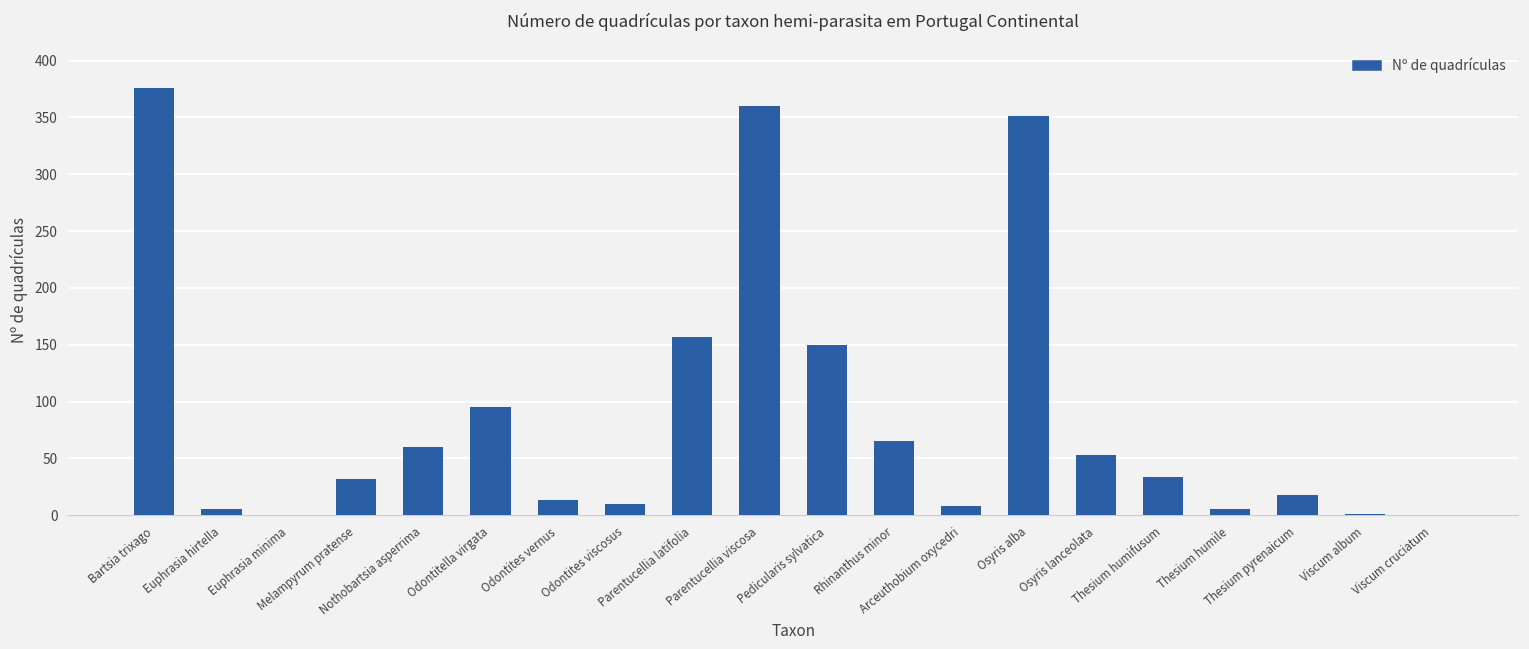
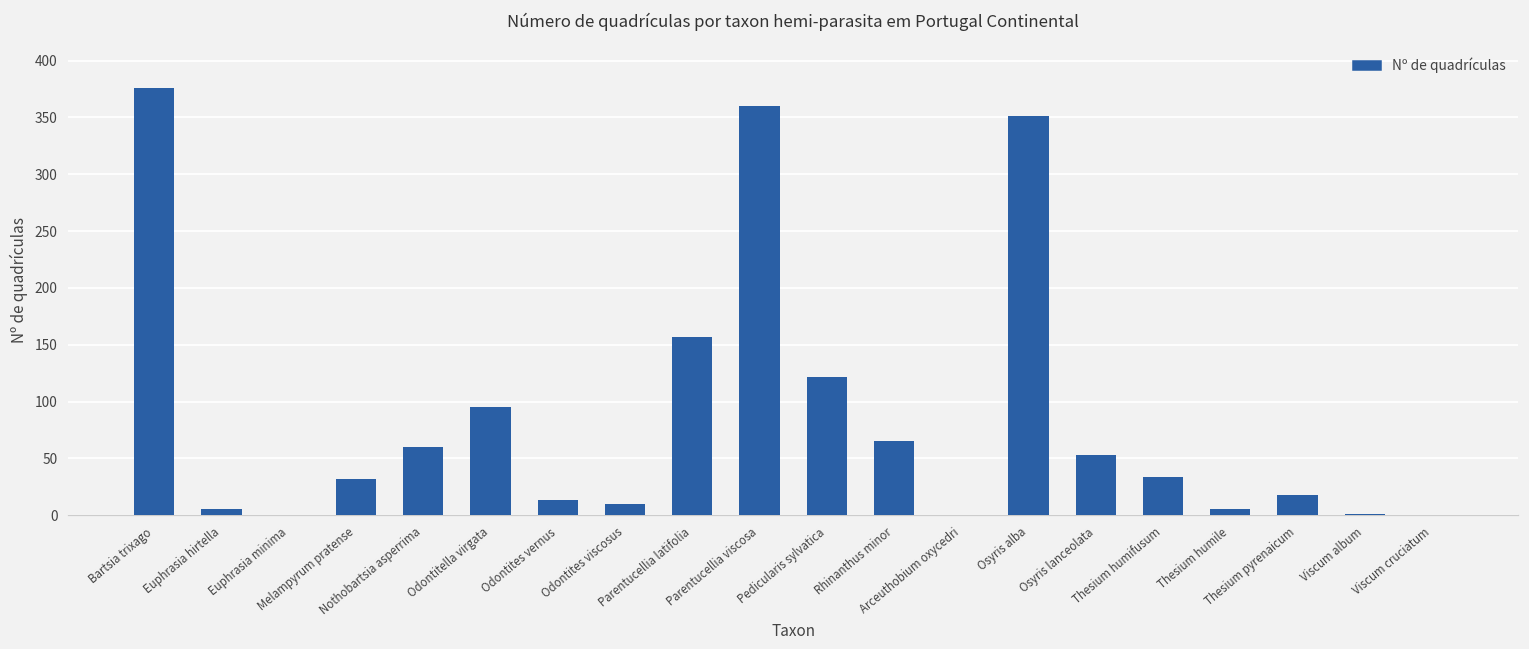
Pedicularis sylvatica: 150 -> 122
Arceuthobium oxycedri: 8 -> 0
